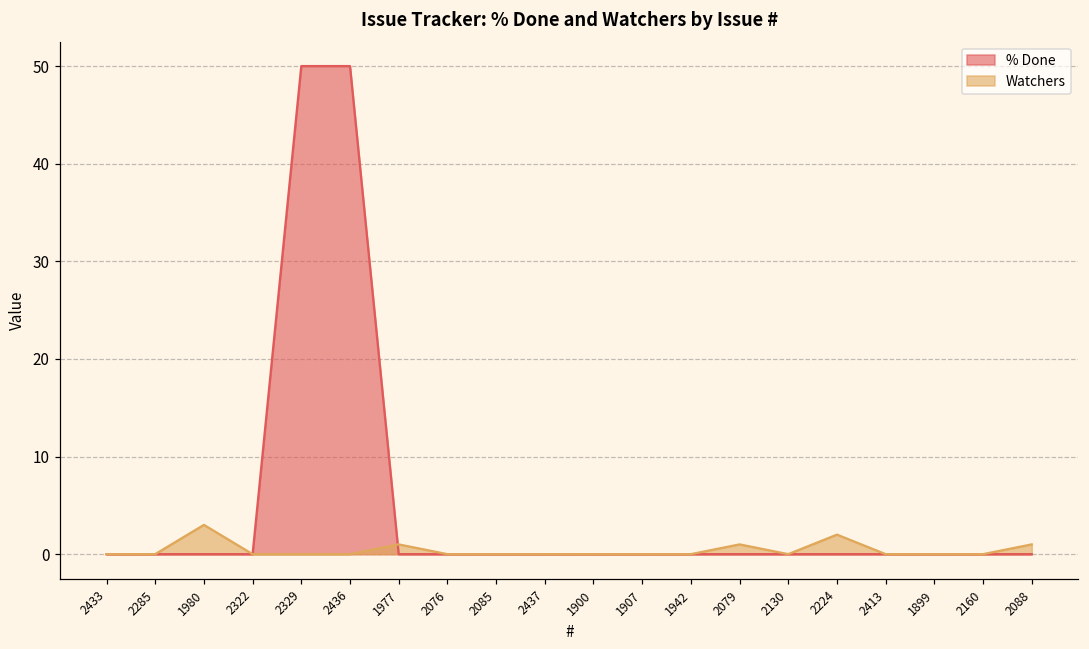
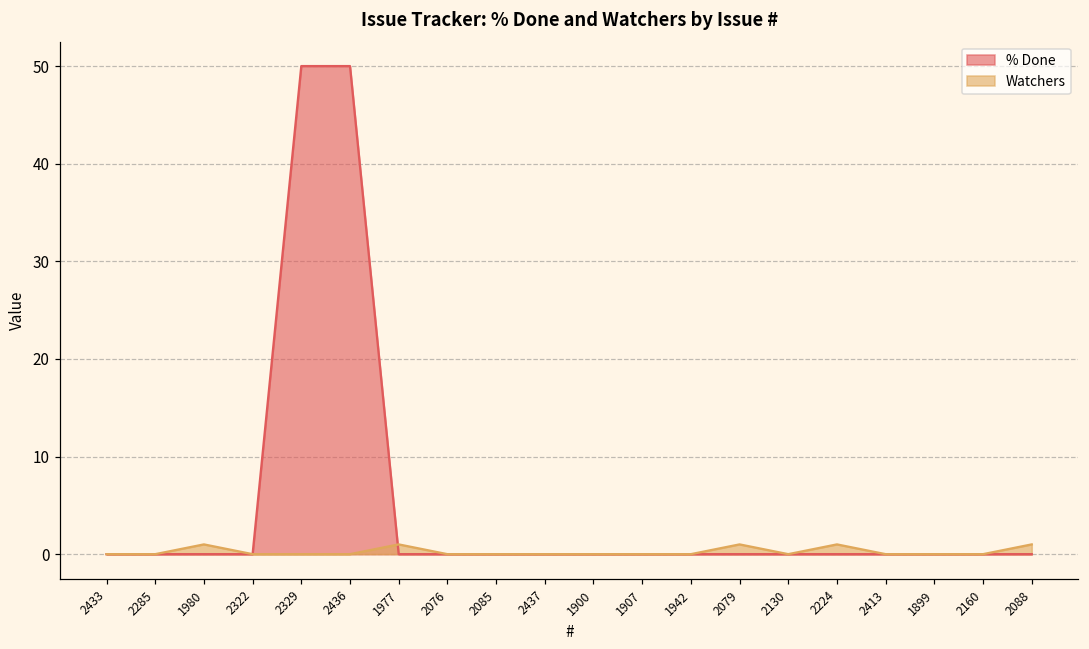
Watchers, 1980: 3 -> 1
Watchers, 2224: 2 -> 1
